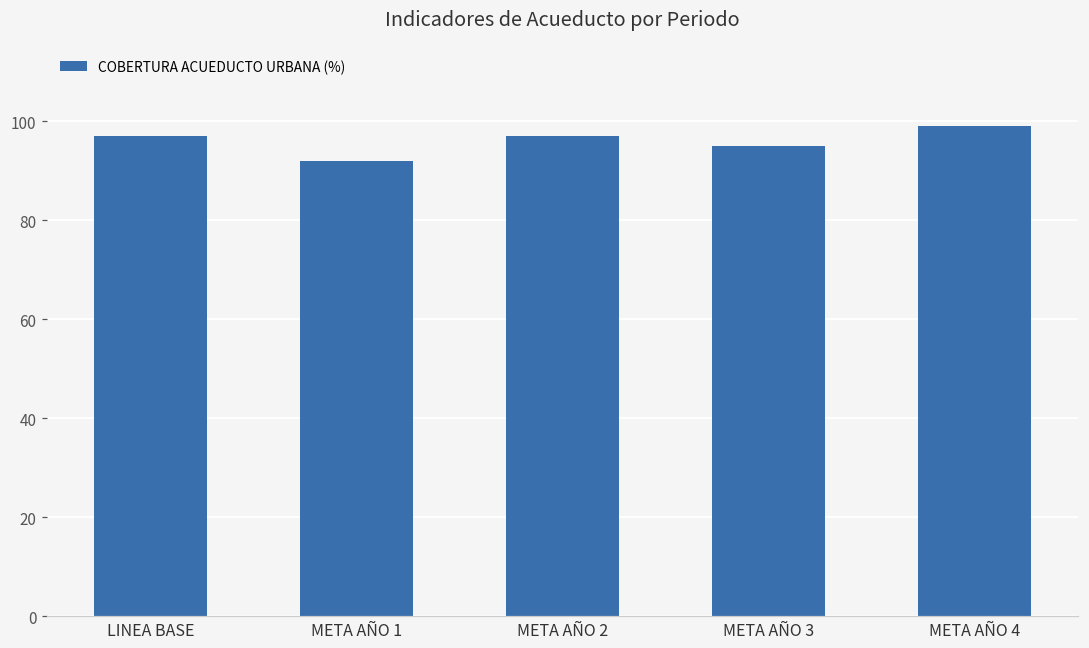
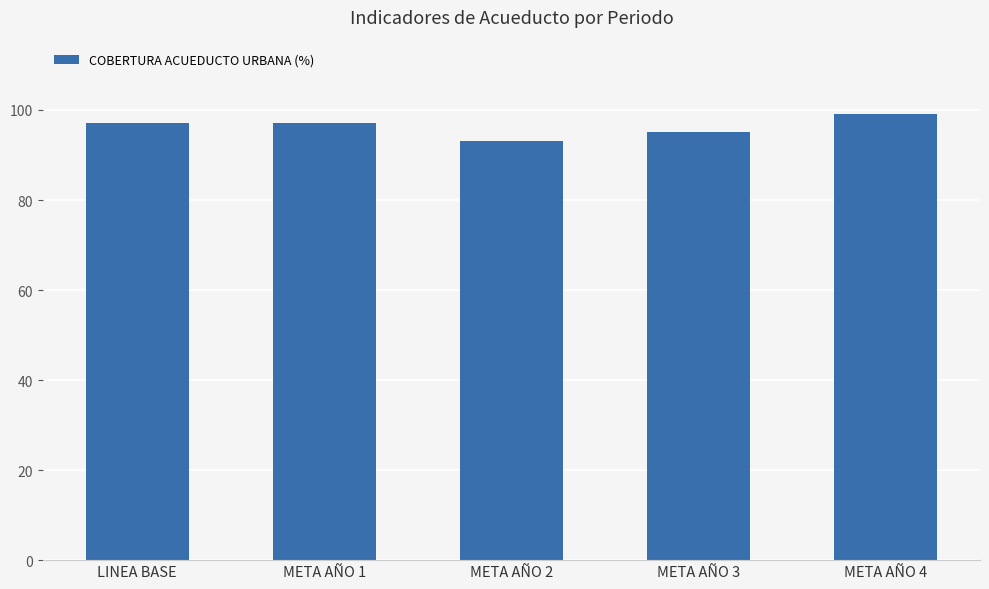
META AÑO 1: 92 -> 97
META AÑO 2: 97 -> 93
